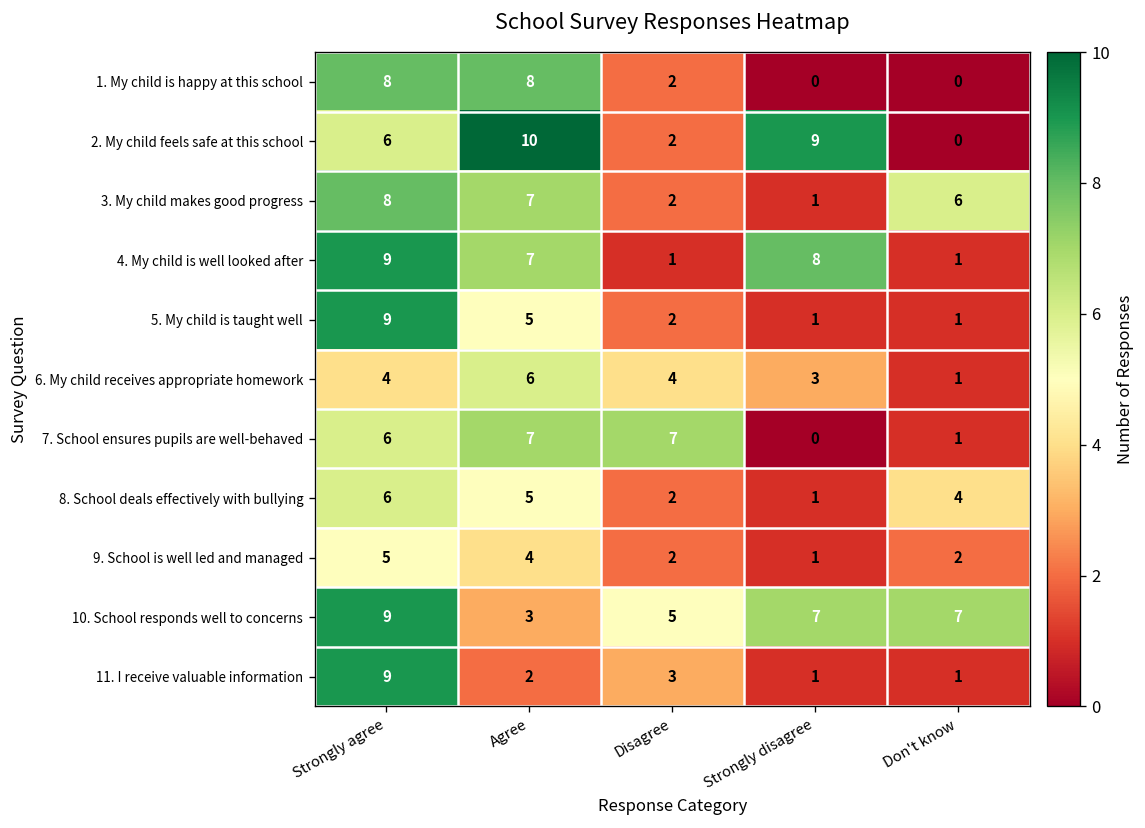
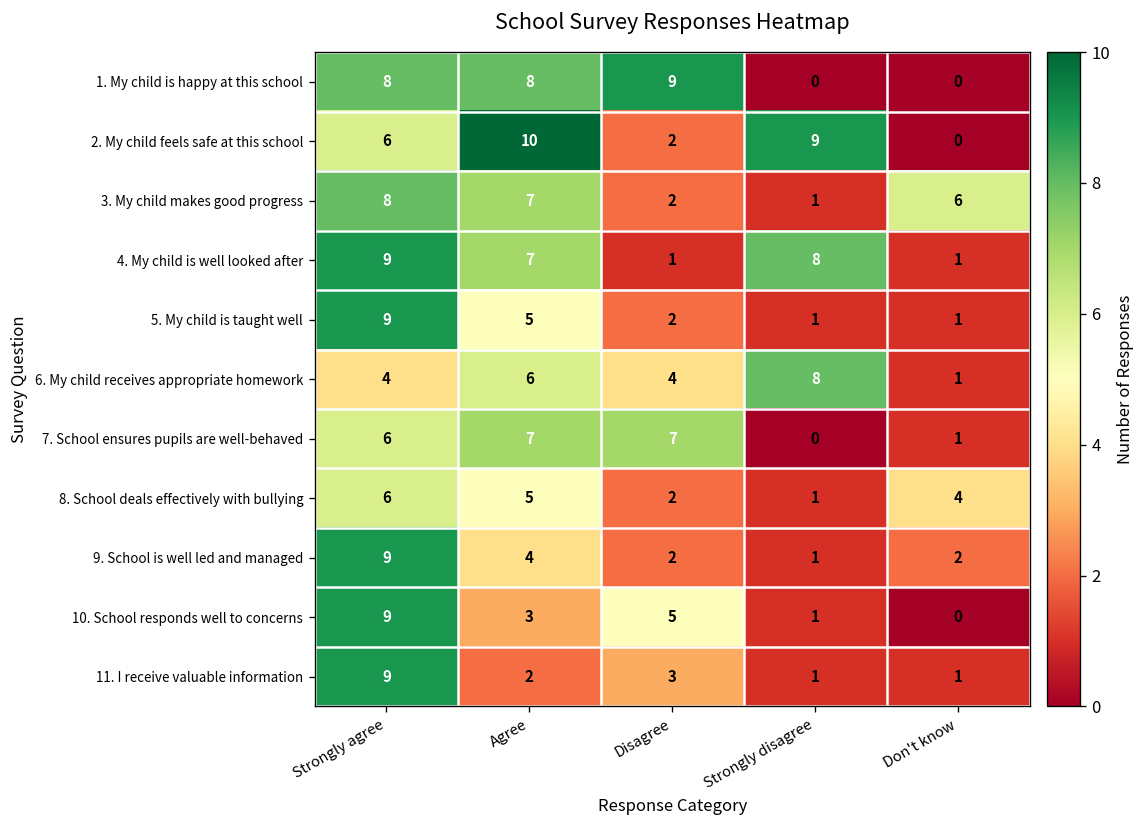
1. My child is happy at this school, Disagree: 2 -> 9
6. My child receives appropriate homework, Strongly disagree: 3 -> 8
9. School is well led and managed, Strongly agree: 5 -> 9
10. School responds well to concerns, Strongly disagree: 7 -> 1
10. School responds well to concerns, Don't know: 7 -> 0
